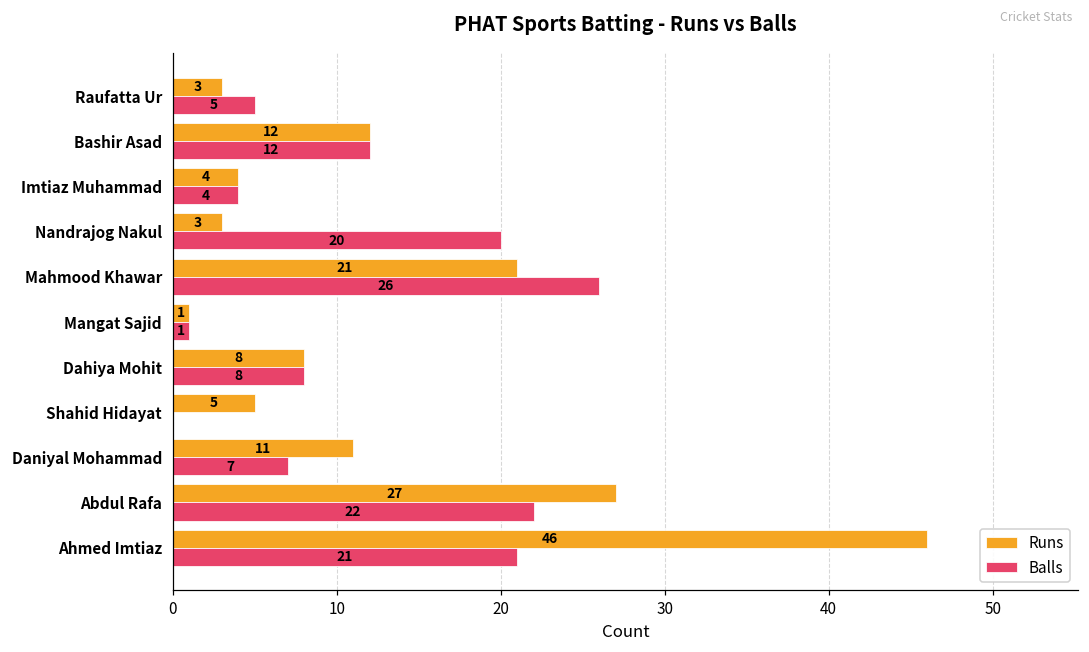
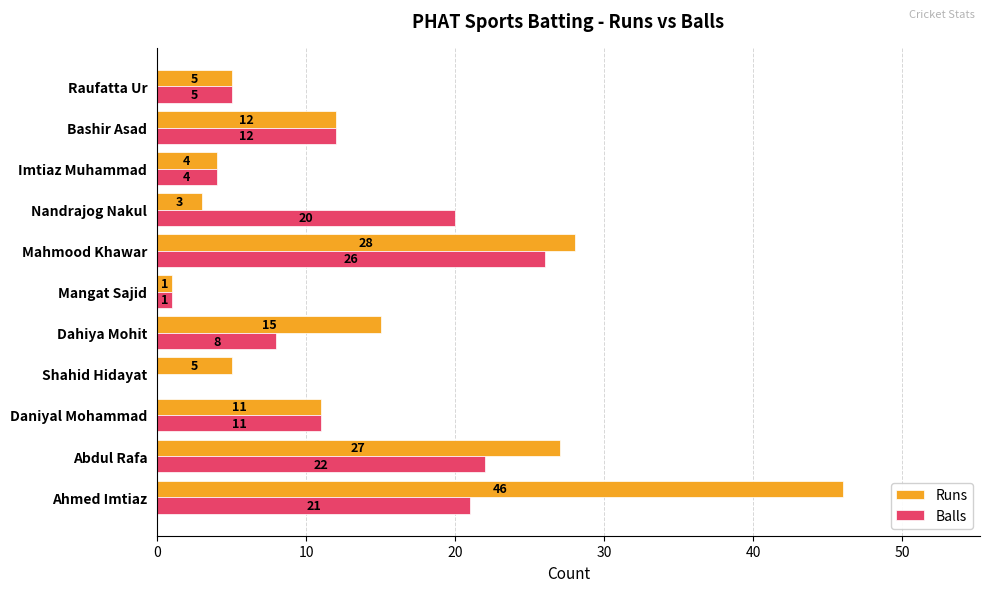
Runs, Raufatta Ur: 3 -> 5
Runs, Mahmood Khawar: 21 -> 28
Runs, Dahiya Mohit: 8 -> 15
Balls, Daniyal Mohammad: 7 -> 11
